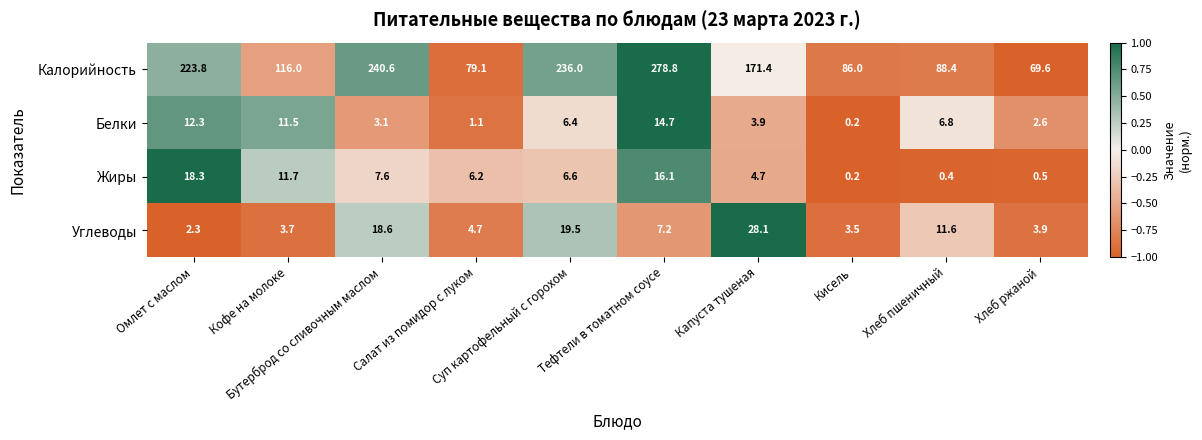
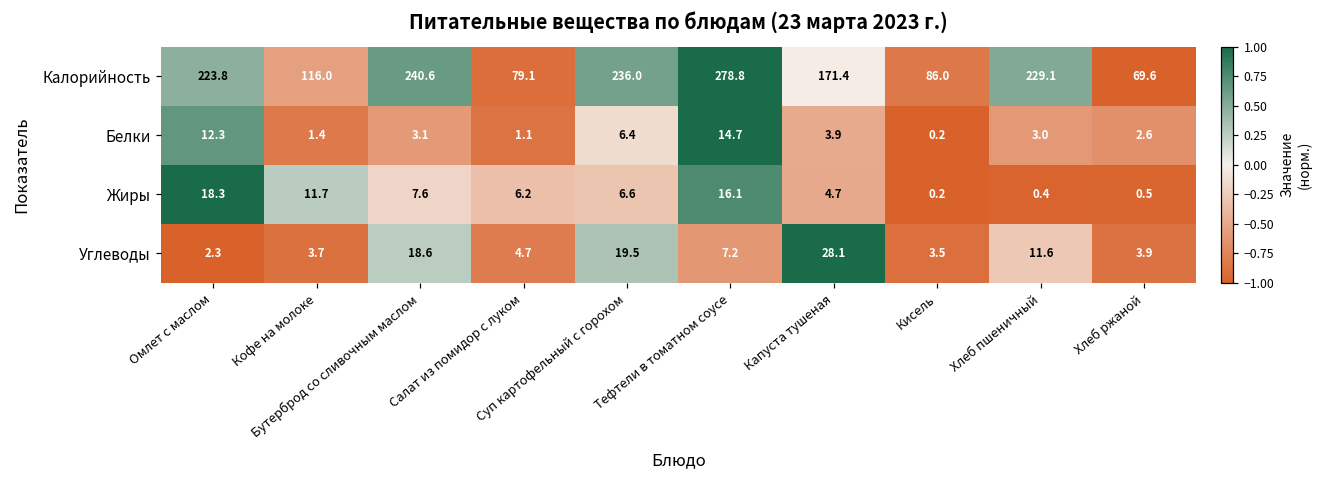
Калорийность, Хлеб пшеничный: 88.4 -> 229.1
Белки, Кофе на молоке: 11.5 -> 1.4
Белки, Хлеб пшеничный: 6.8 -> 3.0
